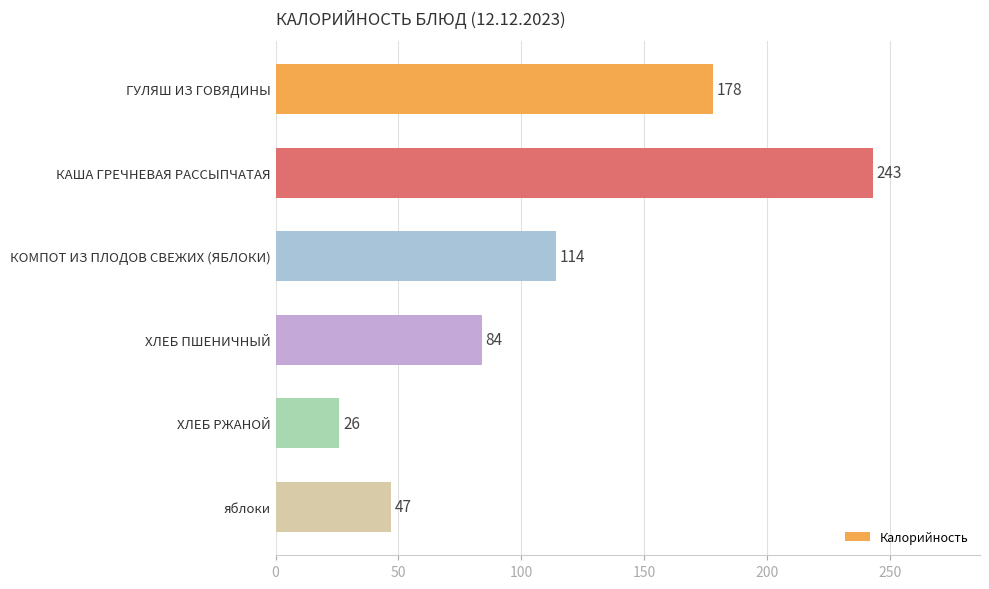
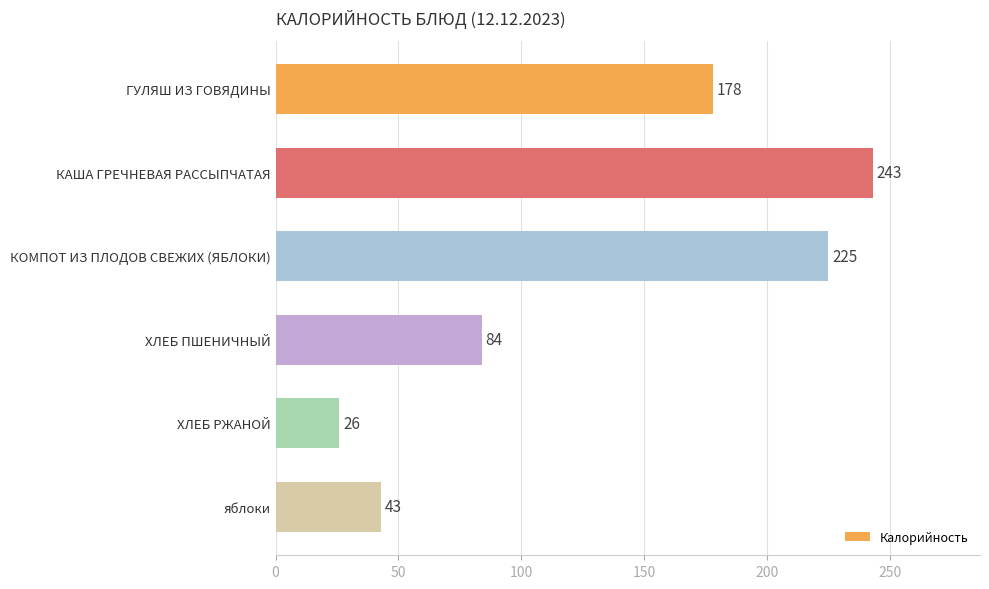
КОМПОТ ИЗ ПЛОДОВ СВЕЖИХ (ЯБЛОКИ): 114 -> 225
яблоки: 47 -> 43
